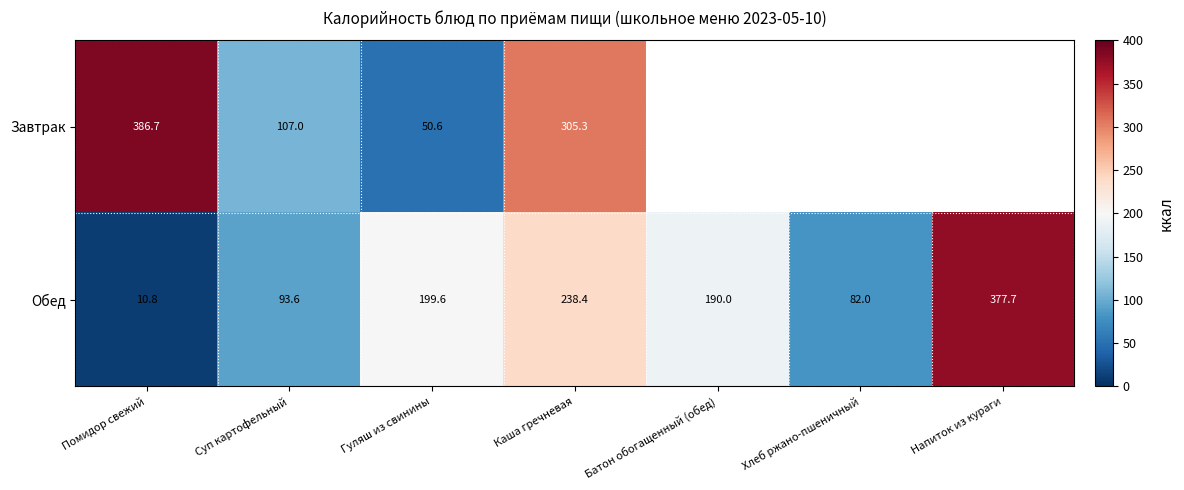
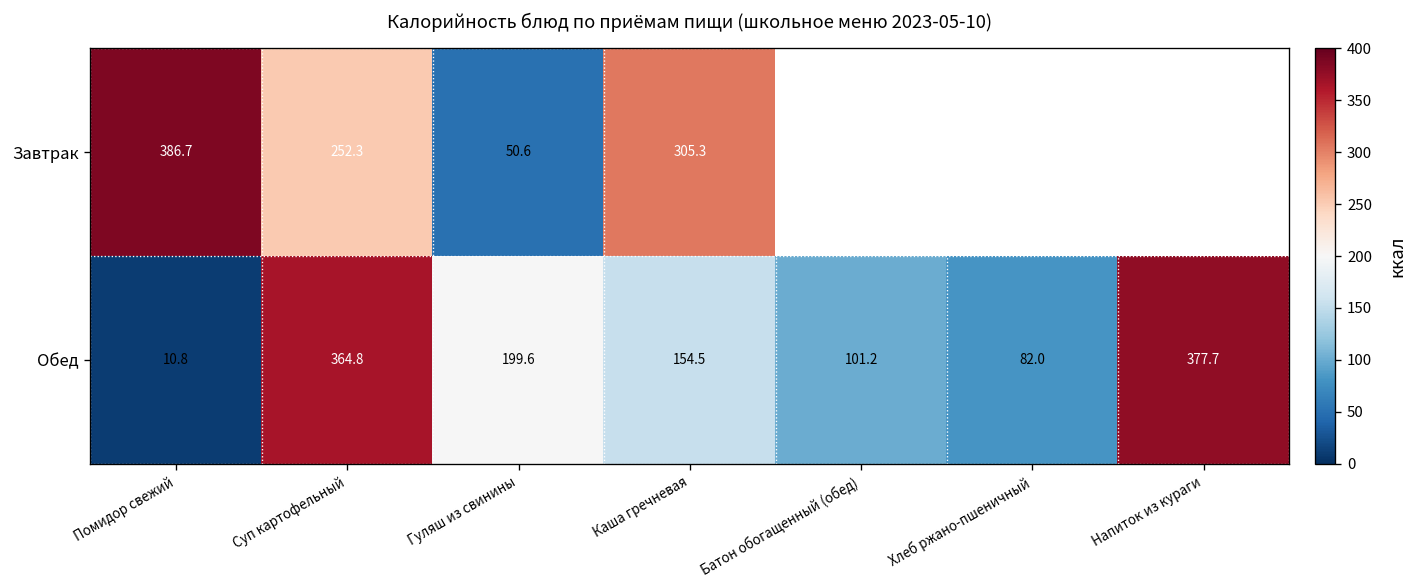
Завтрак, Суп картофельный: 107.0 -> 252.3
Обед, Суп картофельный: 93.6 -> 364.8
Обед, Каша гречневая: 238.4 -> 154.5
Обед, Батон обогащенный (обед): 190.0 -> 101.2
